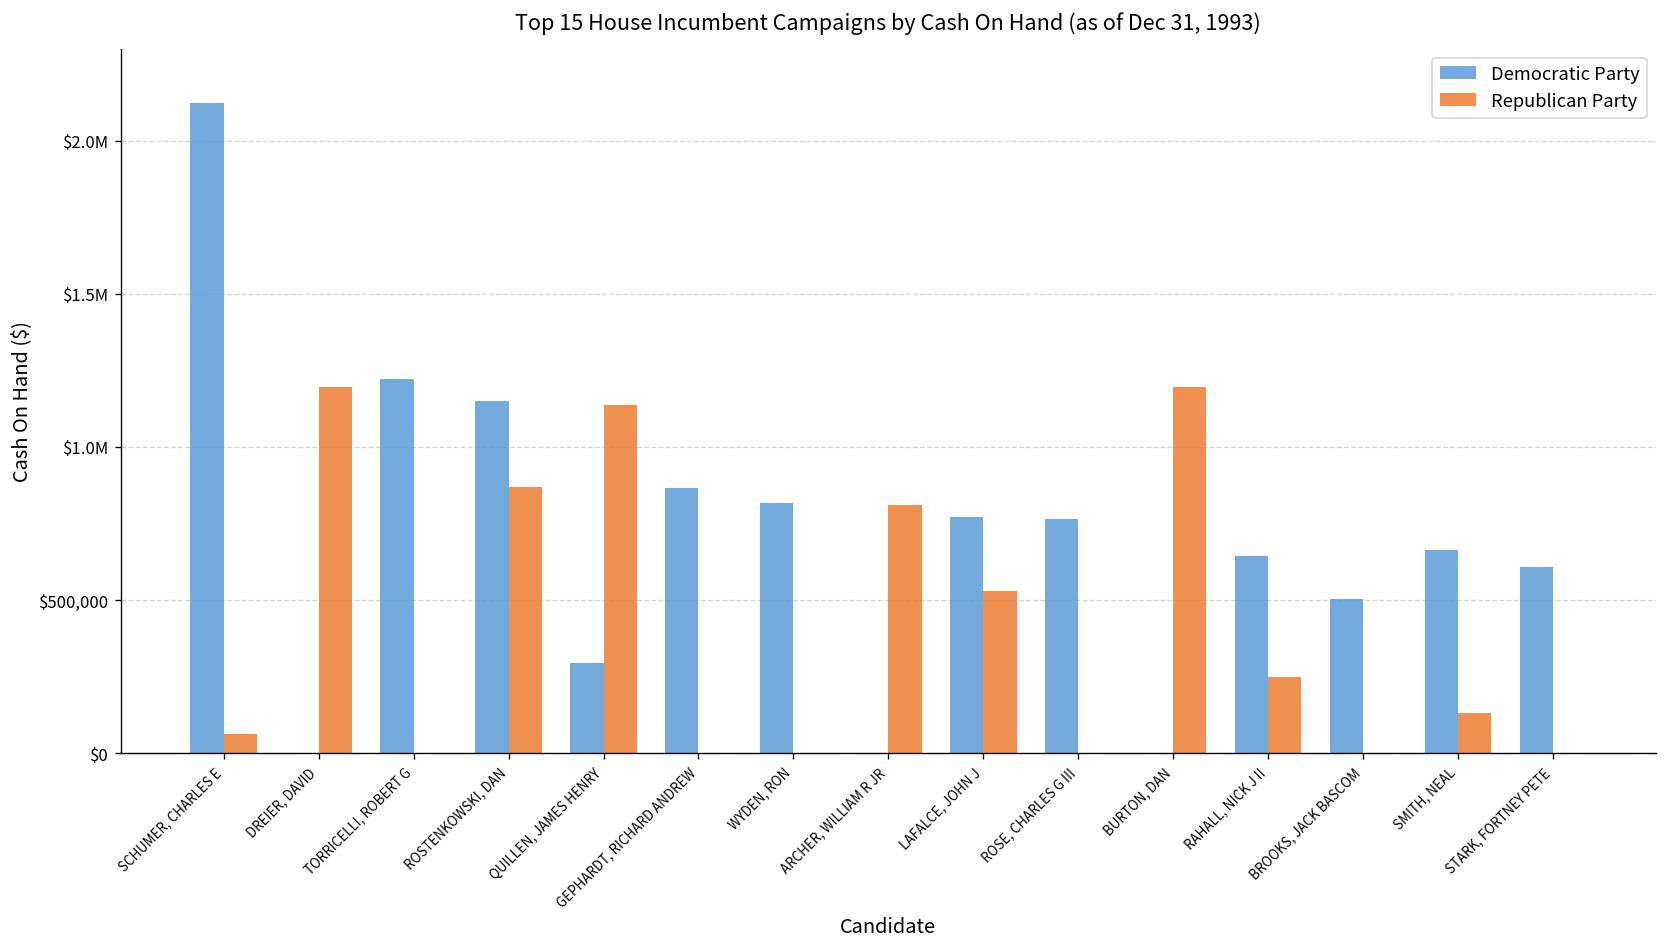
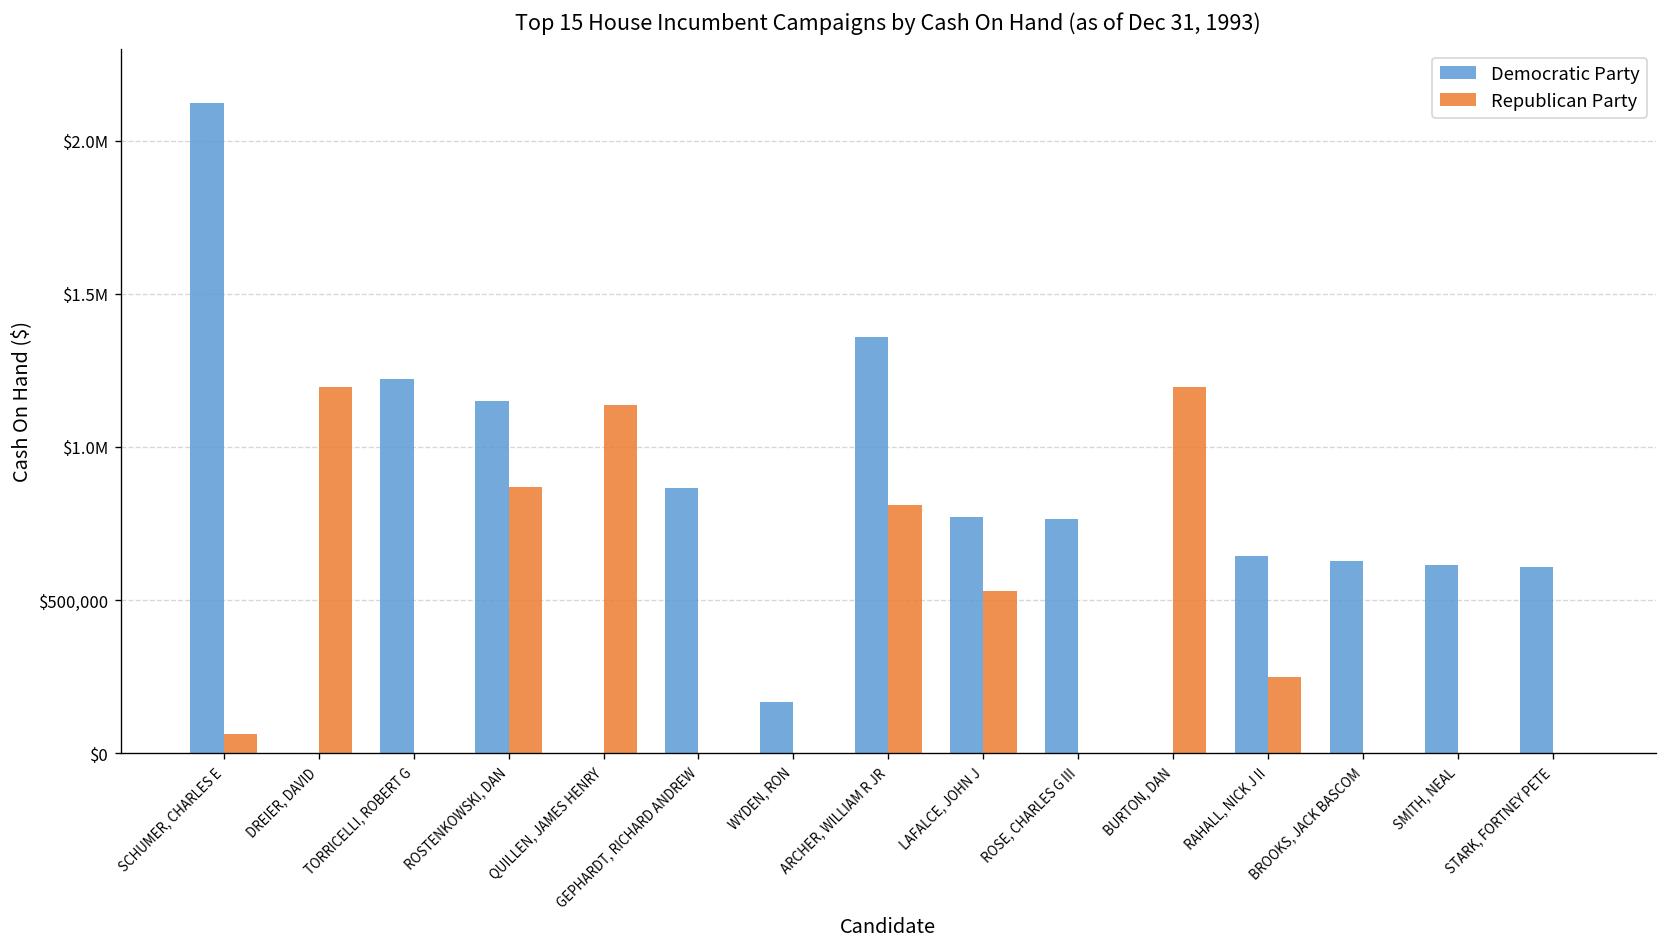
Democratic Party, QUILLEN, JAMES HENRY: $300,000 -> $0
Democratic Party, WYDEN, RON: $820,000 -> $170,000
Democratic Party, ARCHER, WILLIAM R JR: $0 -> $1,360,000
Democratic Party, BROOKS, JACK BASCOM: $500,000 -> $630,000
Democratic Party, SMITH, NEAL: $660,000 -> $610,000
Republican Party, SMITH, NEAL: $130,000 -> $0
